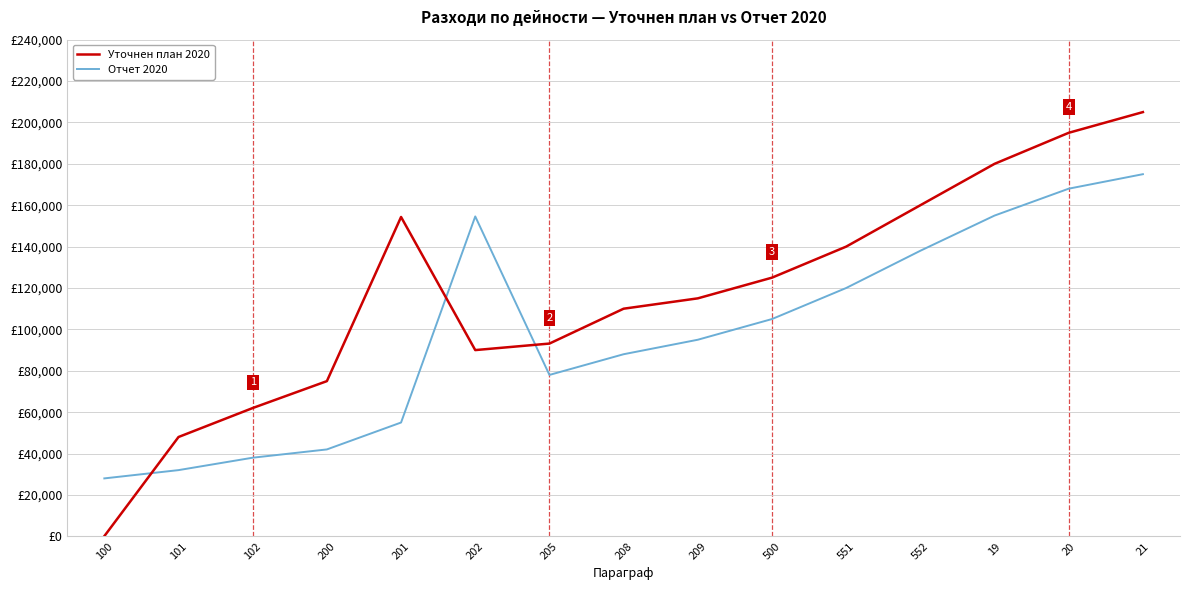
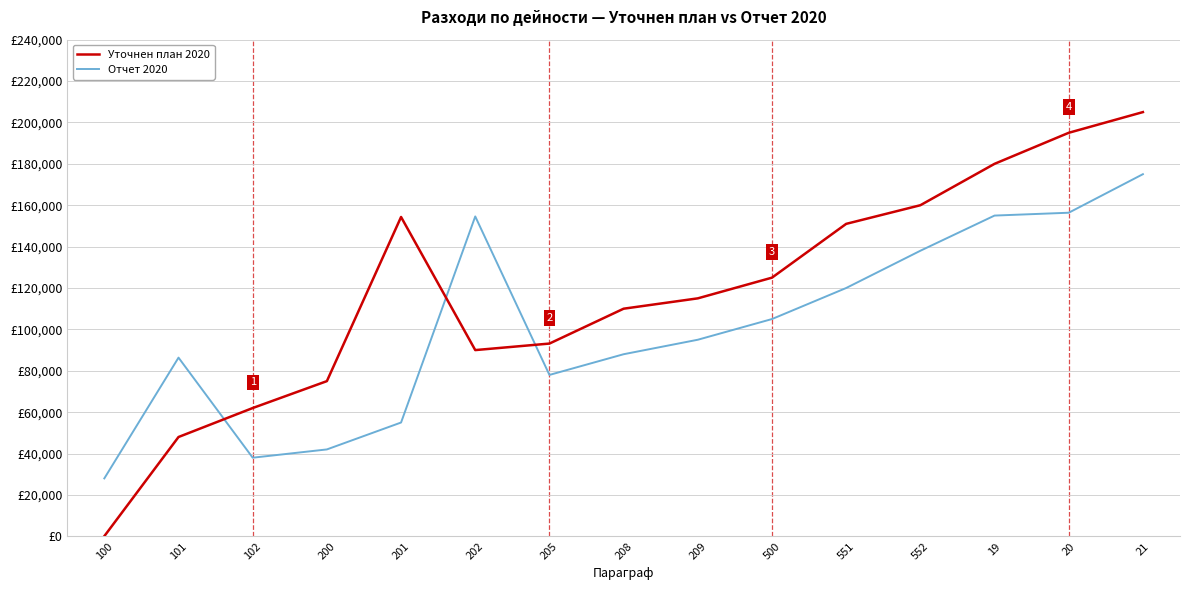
Отчет 2020, 101: £32,000 -> £86,000
Уточнен план 2020, 551: £140,000 -> £151,000
Отчет 2020, 20: £168,000 -> £156,000
